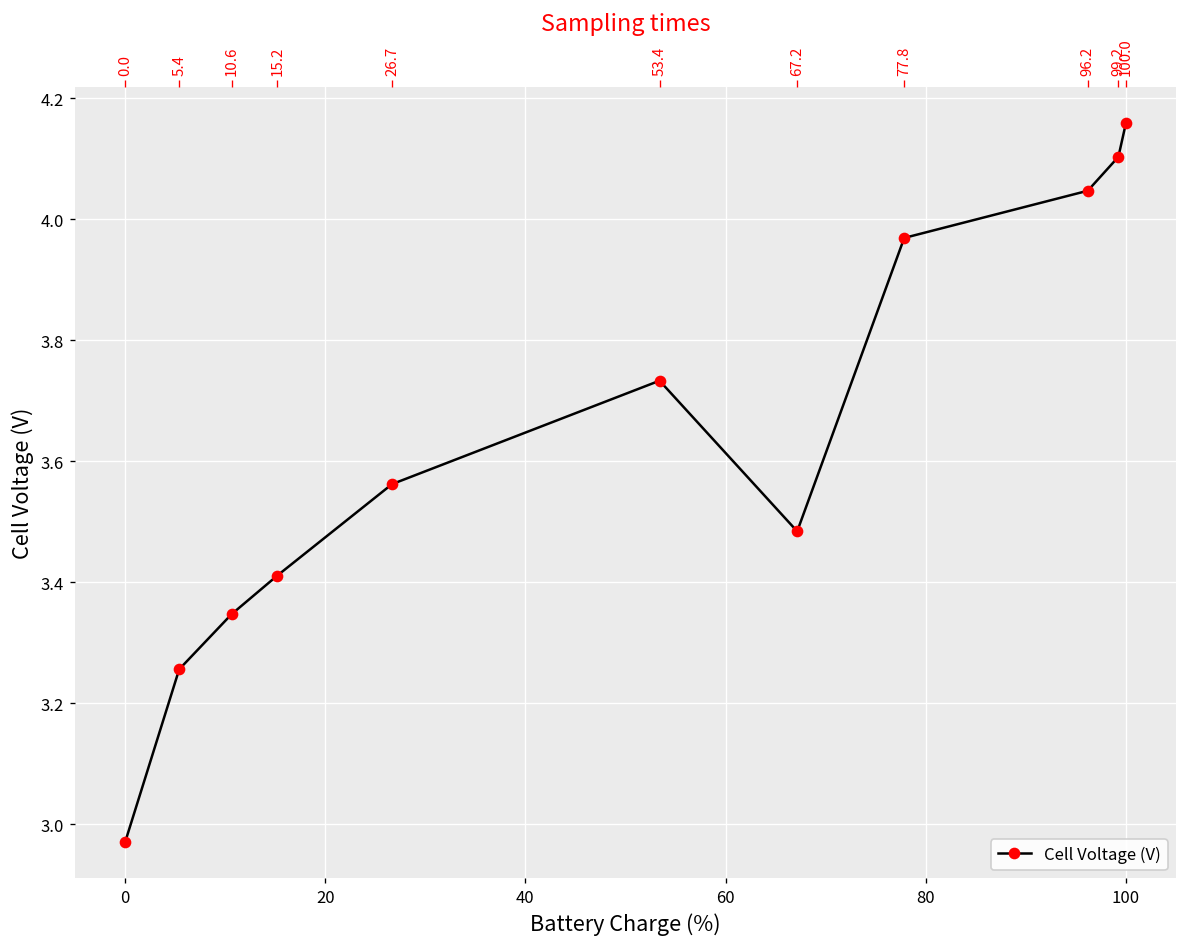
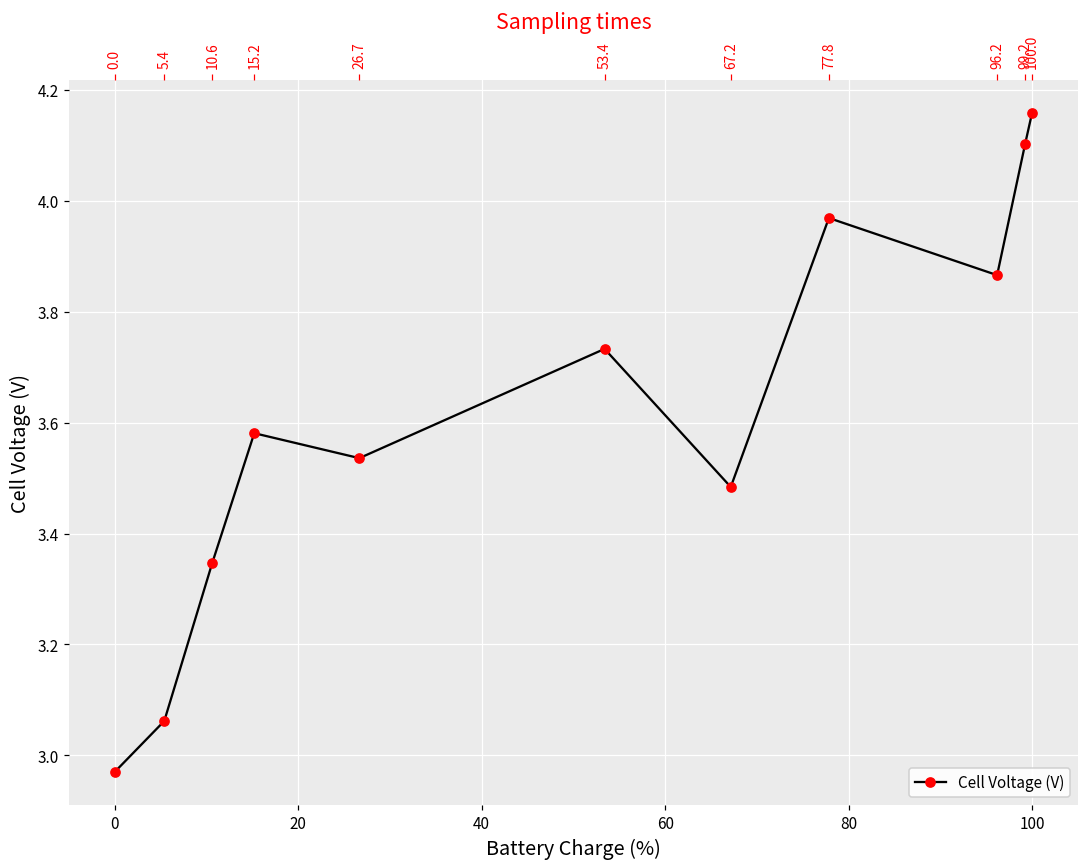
5.4: 3.26 -> 3.06
15.2: 3.41 -> 3.58
26.7: 3.56 -> 3.54
96.2: 4.05 -> 3.87
